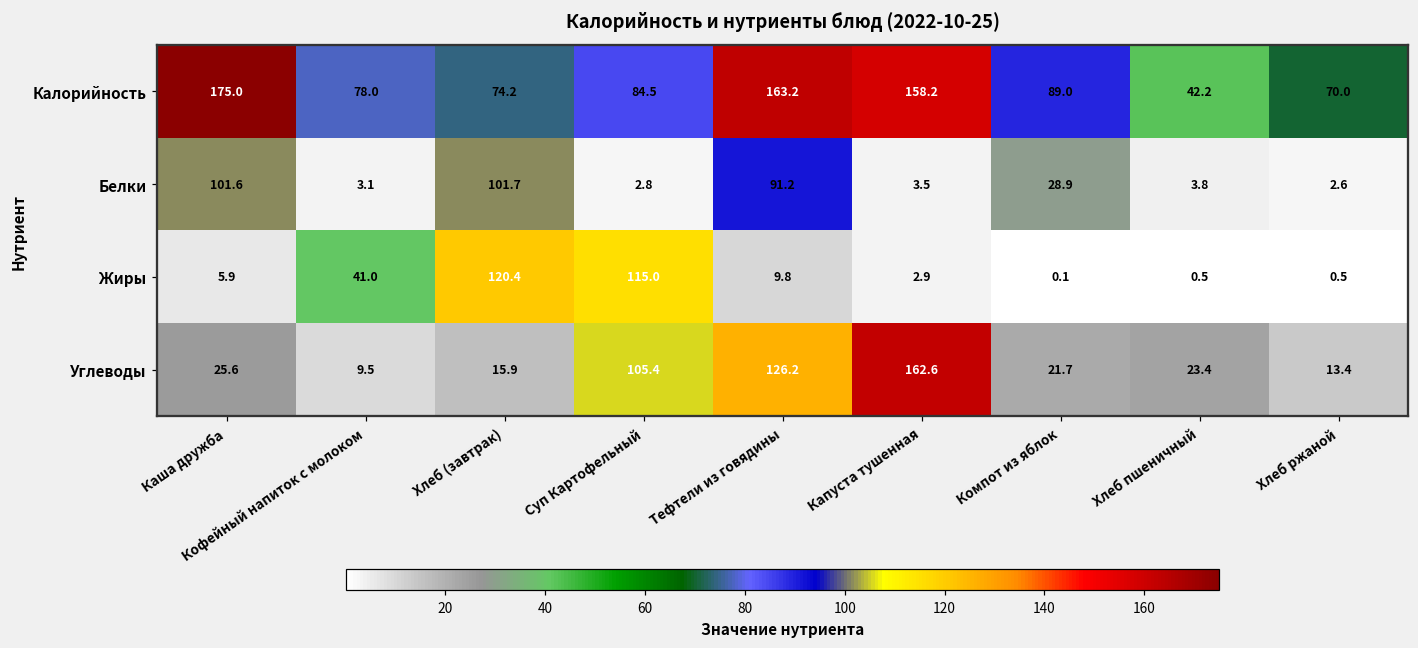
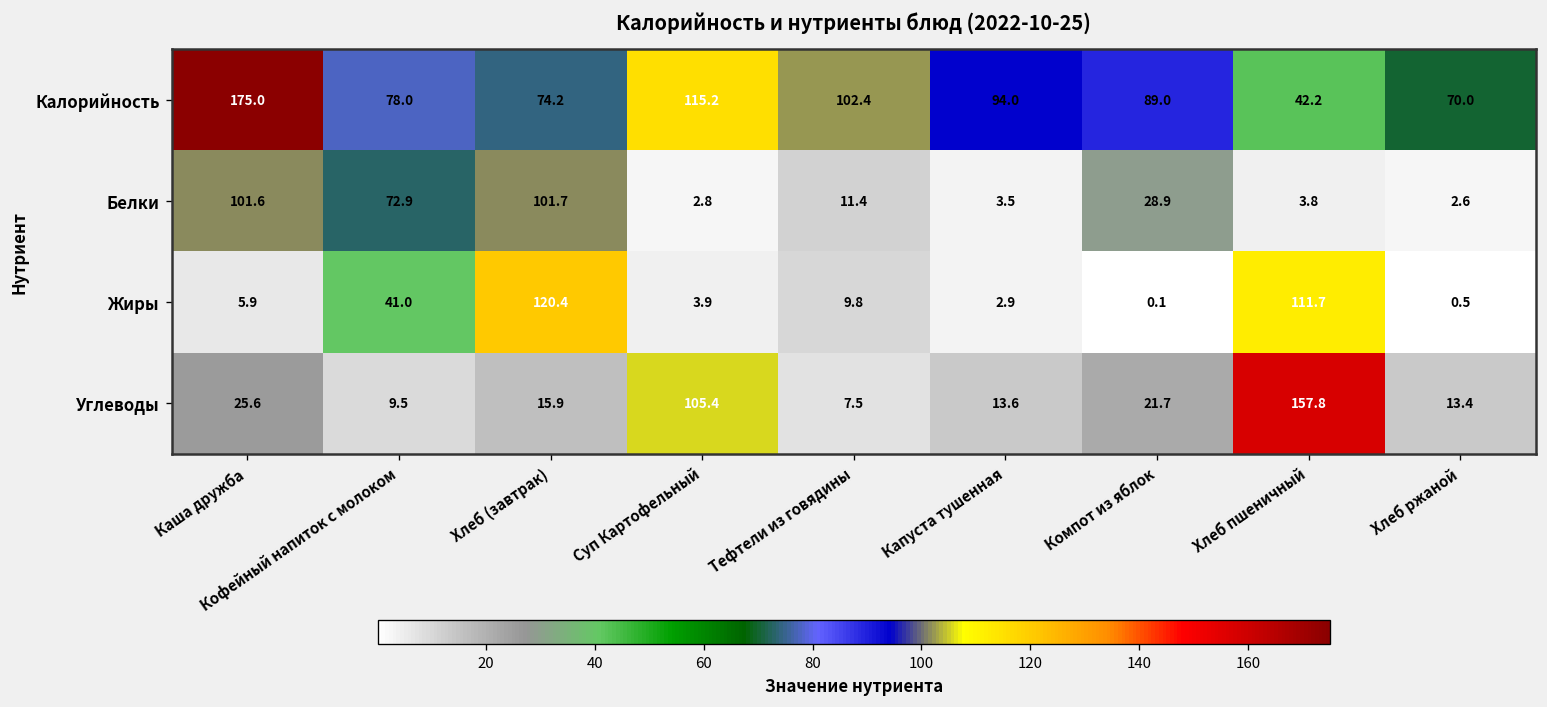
Калорийность, Суп Картофельный: 84.5 -> 115.2
Калорийность, Тефтели из говядины: 163.2 -> 102.4
Калорийность, Капуста тушенная: 158.2 -> 94.0
Белки, Кофейный напиток с молоком: 3.1 -> 72.9
Белки, Тефтели из говядины: 91.2 -> 11.4
Жиры, Суп Картофельный: 115.0 -> 3.9
Жиры, Хлеб пшеничный: 0.5 -> 111.7
Углеводы, Тефтели из говядины: 126.2 -> 7.5
Углеводы, Капуста тушенная: 162.6 -> 13.6
Углеводы, Хлеб пшеничный: 23.4 -> 157.8
